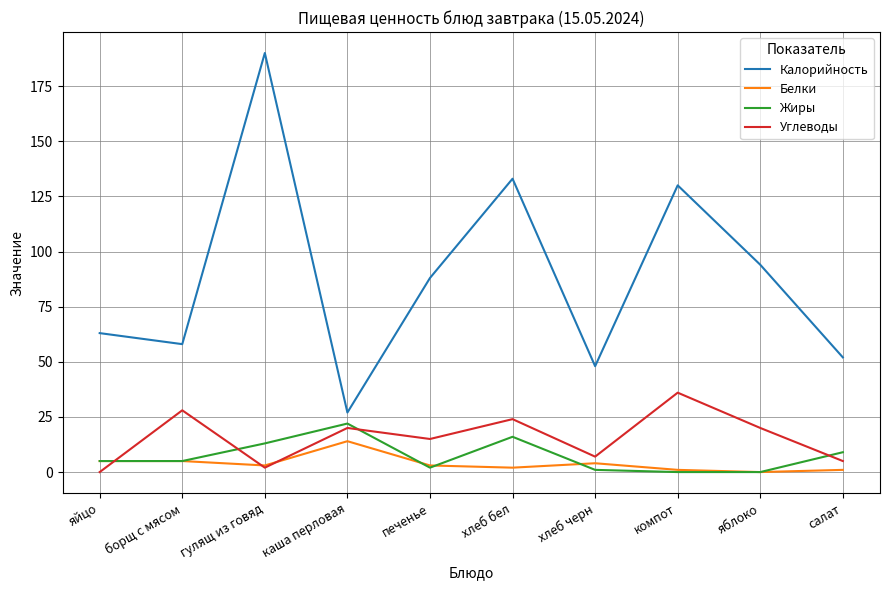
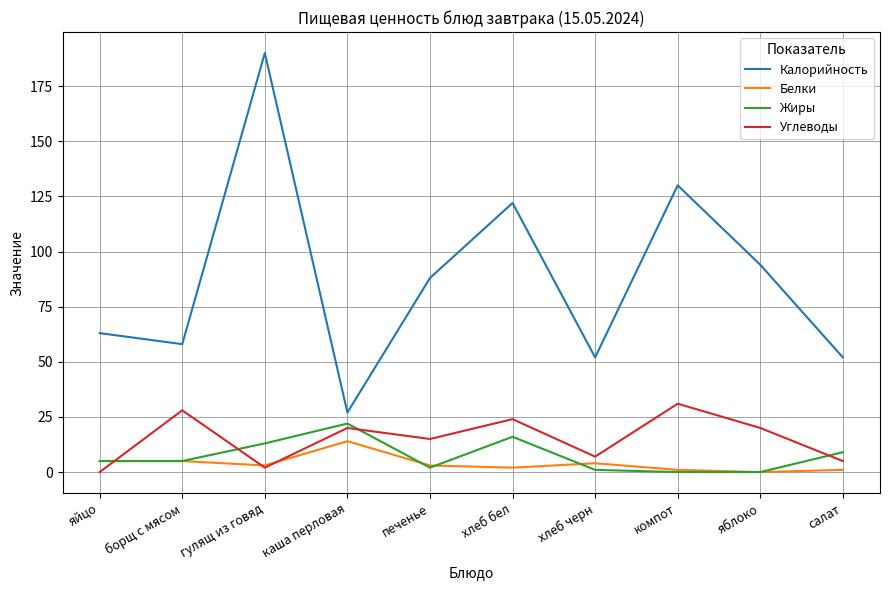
Калорийность, хлеб бел: 133 -> 122
Калорийность, хлеб черн: 48 -> 52
Углеводы, компот: 36 -> 31
